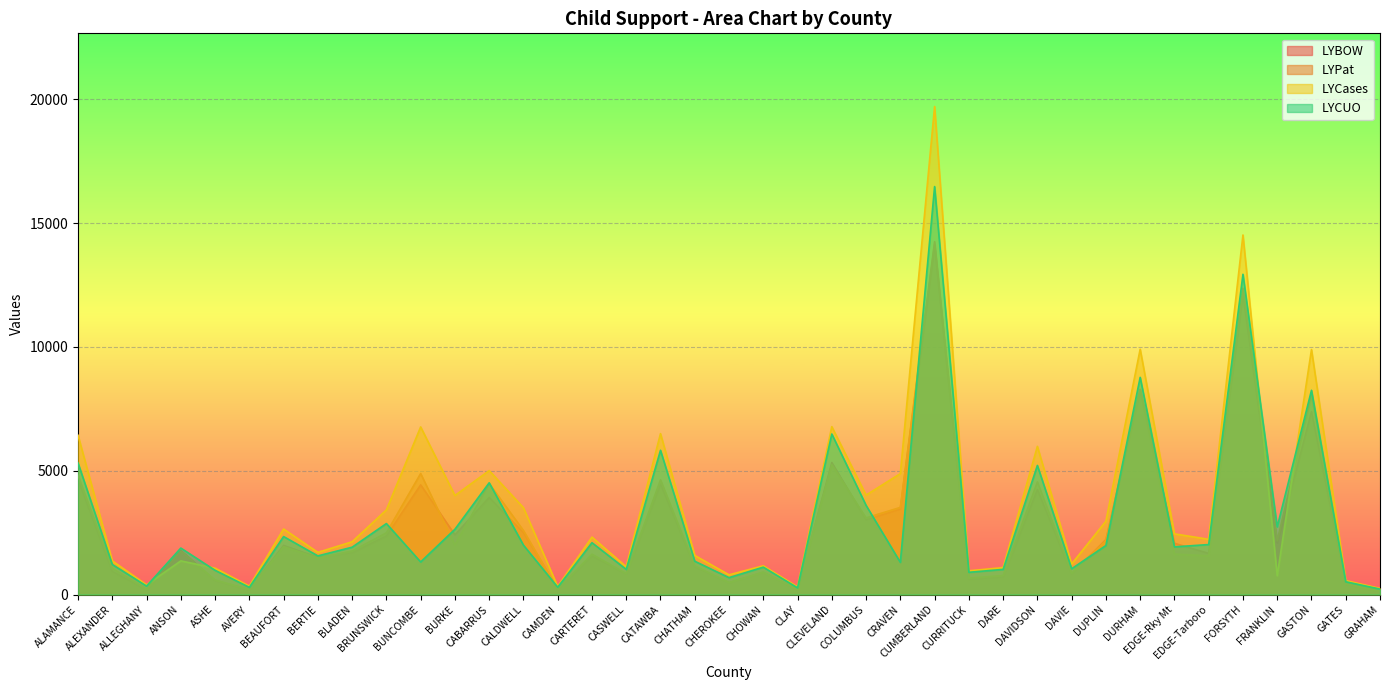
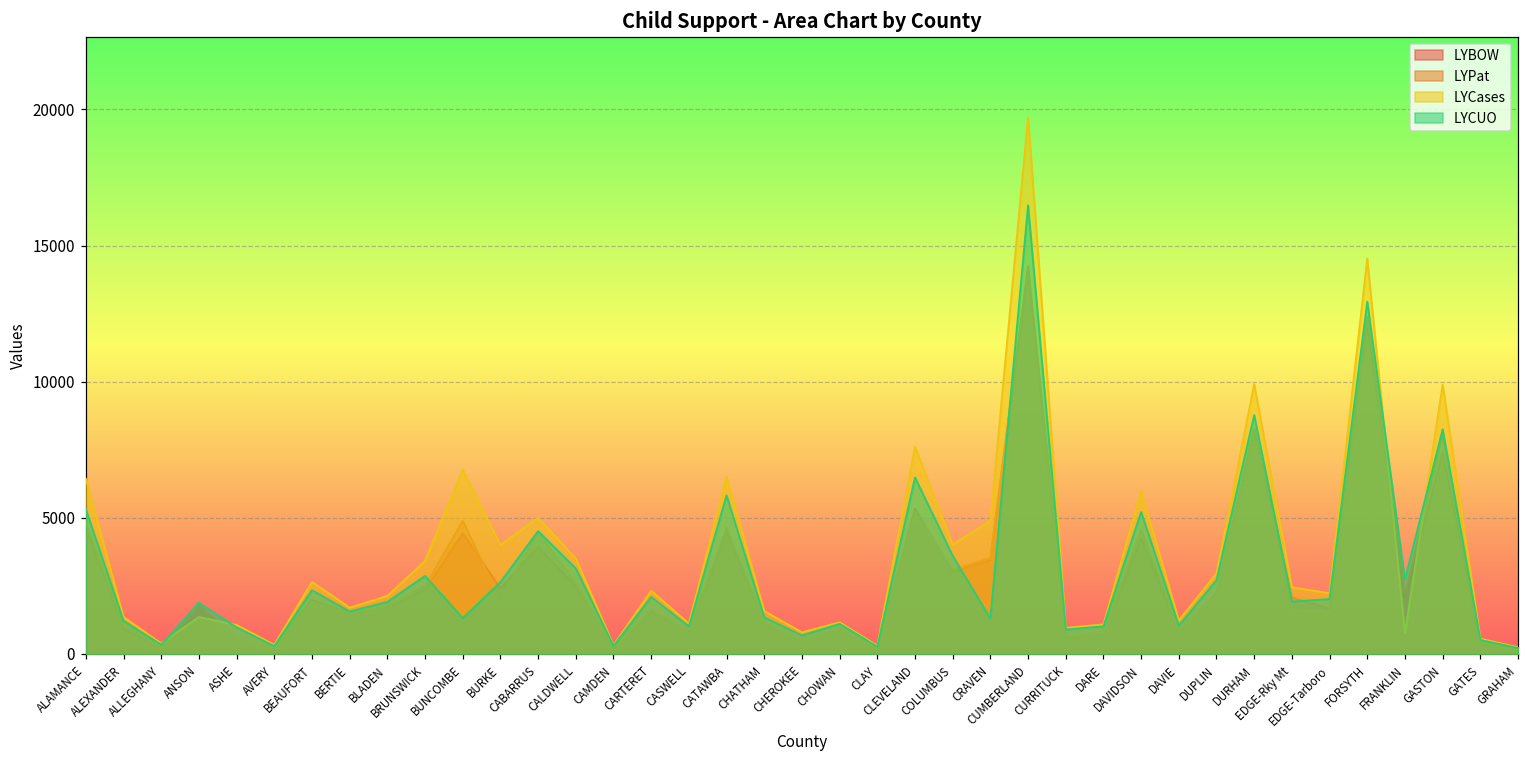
LYCUO, CALDWELL: 2000 -> 3100
LYCases, CLEVELAND: 6800 -> 7600
LYCUO, DUPLIN: 2000 -> 2700
